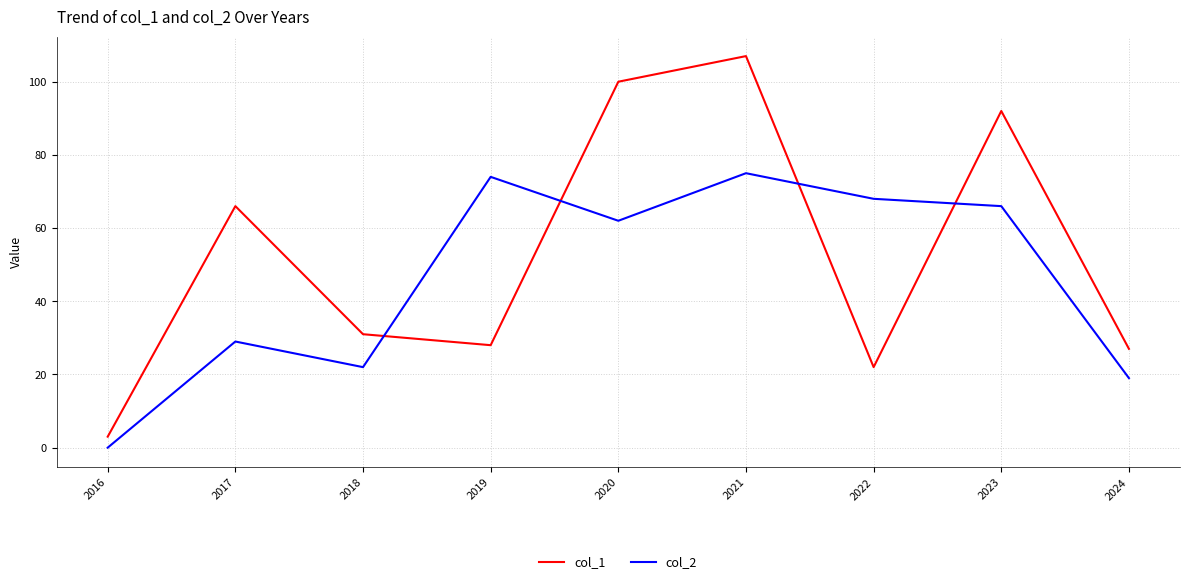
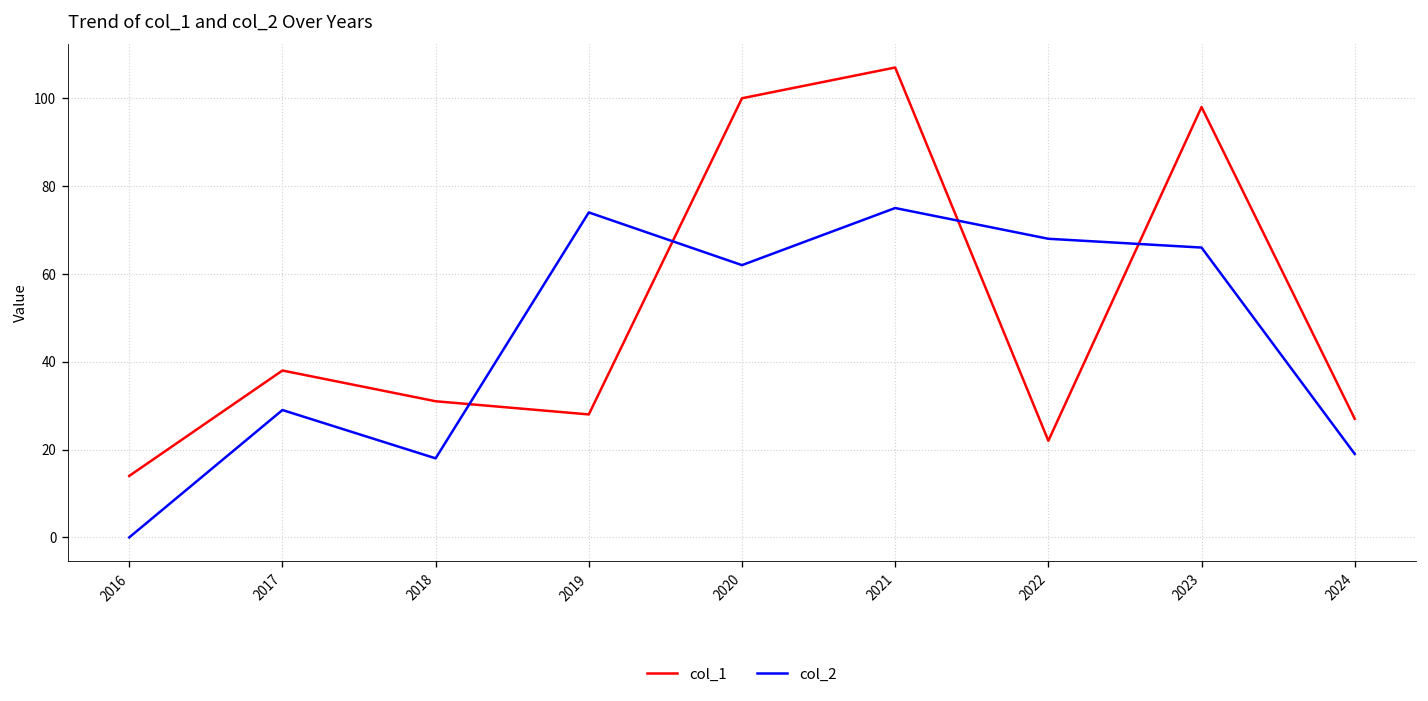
col_1, 2016: 3 -> 14
col_1, 2017: 66 -> 38
col_2, 2018: 22 -> 18
col_1, 2023: 92 -> 98
